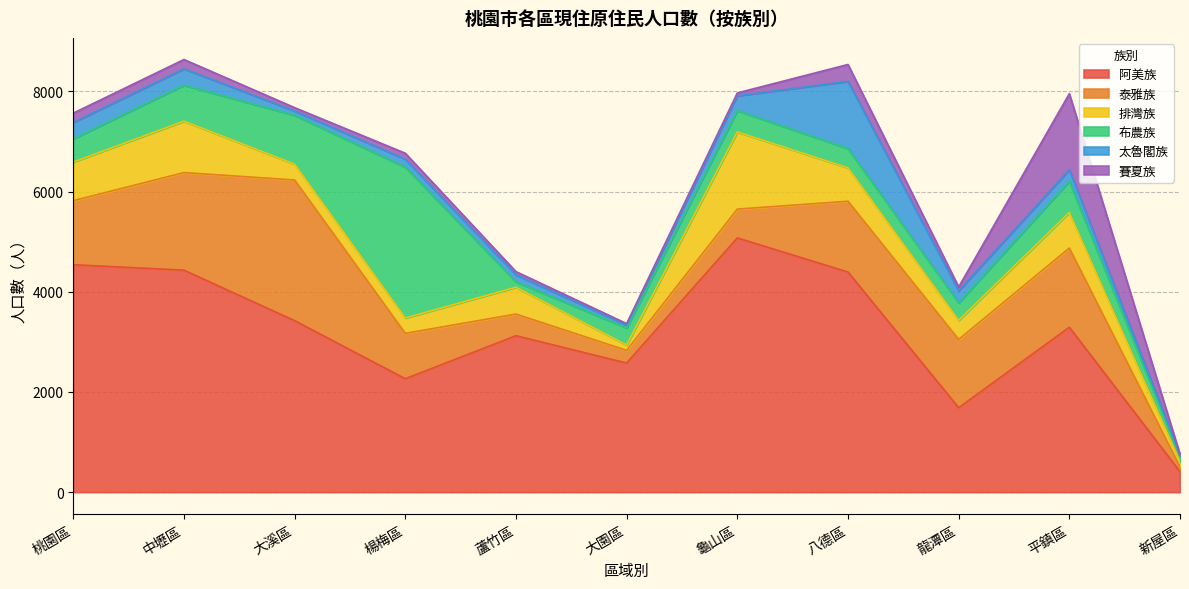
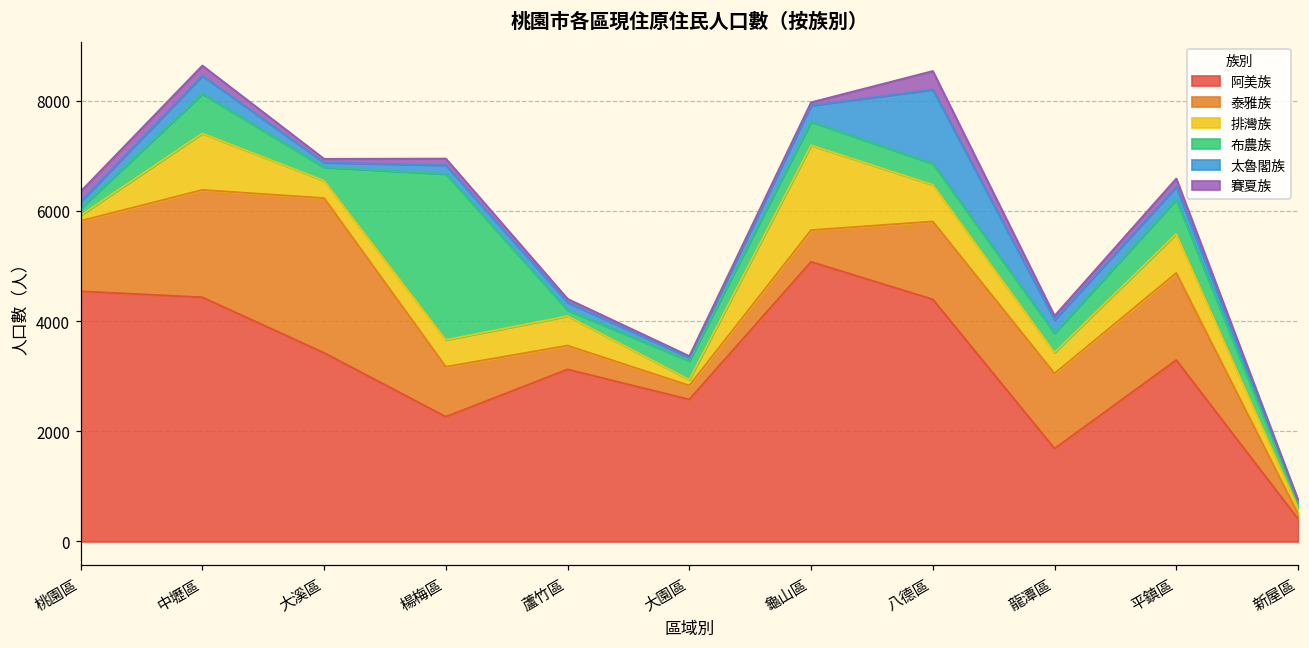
排灣族, 桃園區: 800 -> 100
布農族, 桃園區: 500 -> 100
太魯閣族, 桃園區: 300 -> 100
布農族, 大溪區: 1000 -> 200
排灣族, 楊梅區: 300 -> 500
賽夏族, 平鎮區: 1500 -> 200
